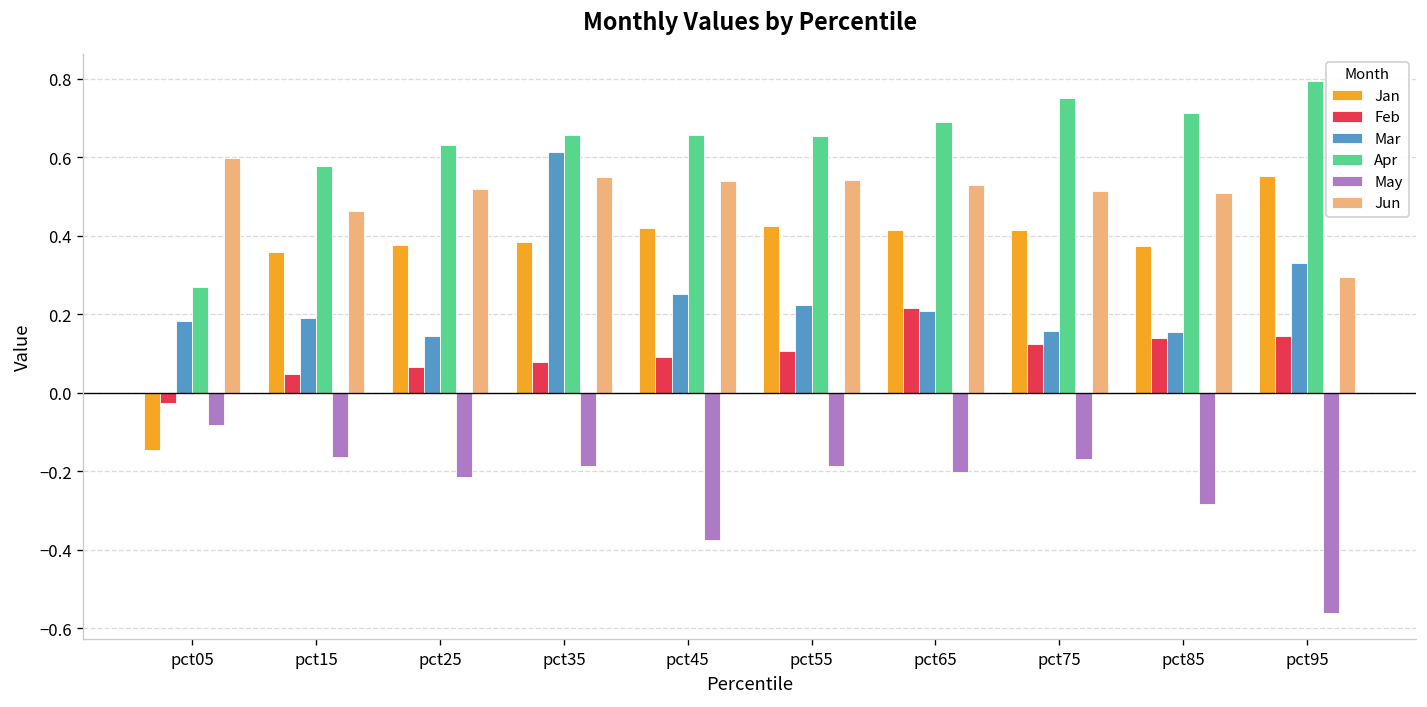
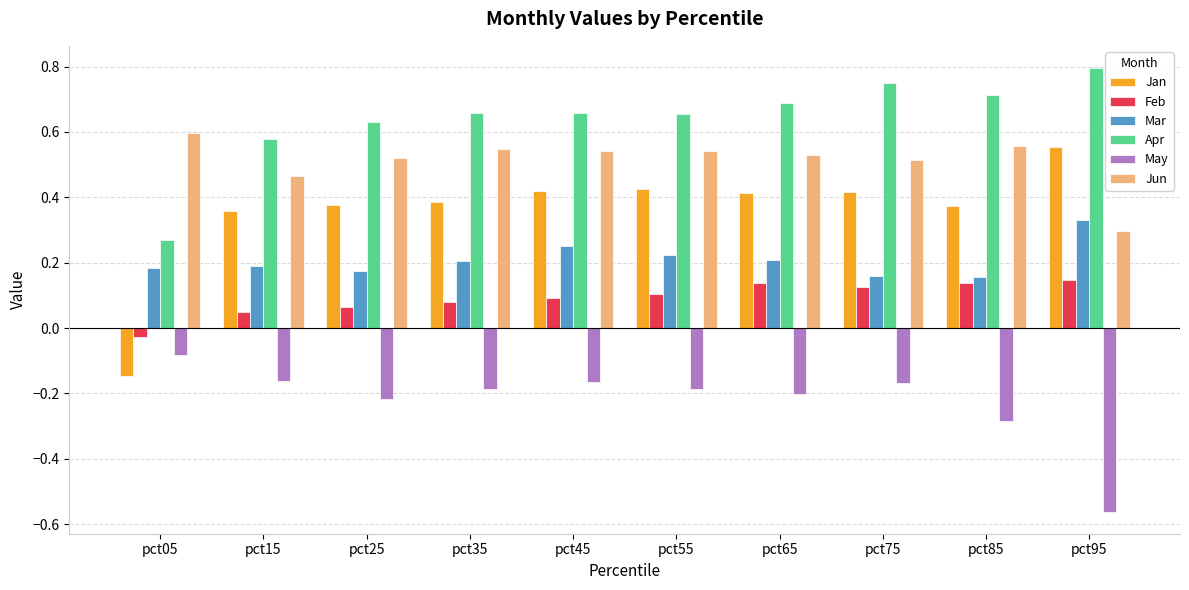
Mar, pct25: 0.14 -> 0.18
Mar, pct35: 0.61 -> 0.21
May, pct45: -0.38 -> -0.17
Feb, pct65: 0.22 -> 0.14
Jun, pct85: 0.51 -> 0.56
